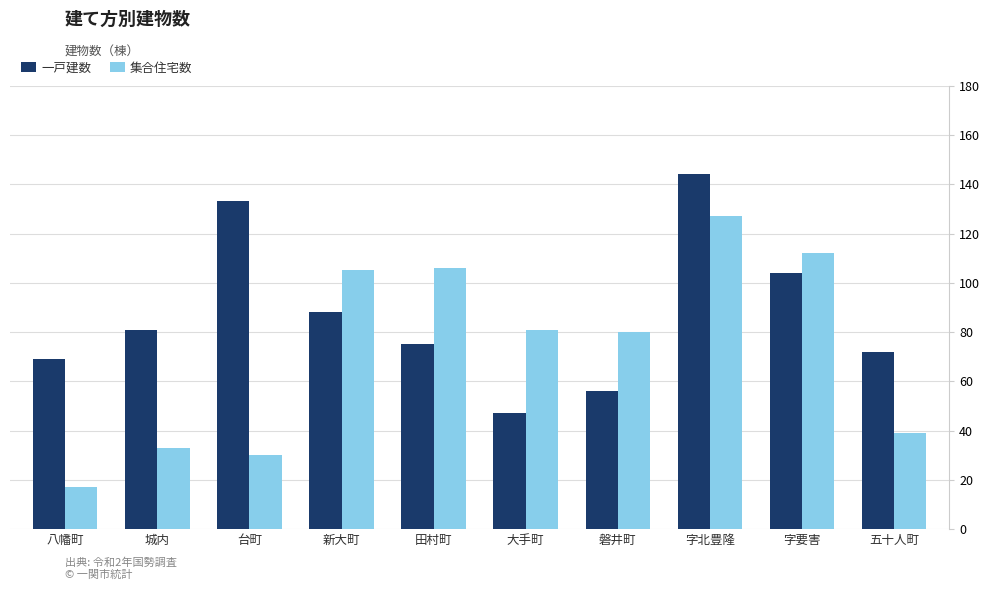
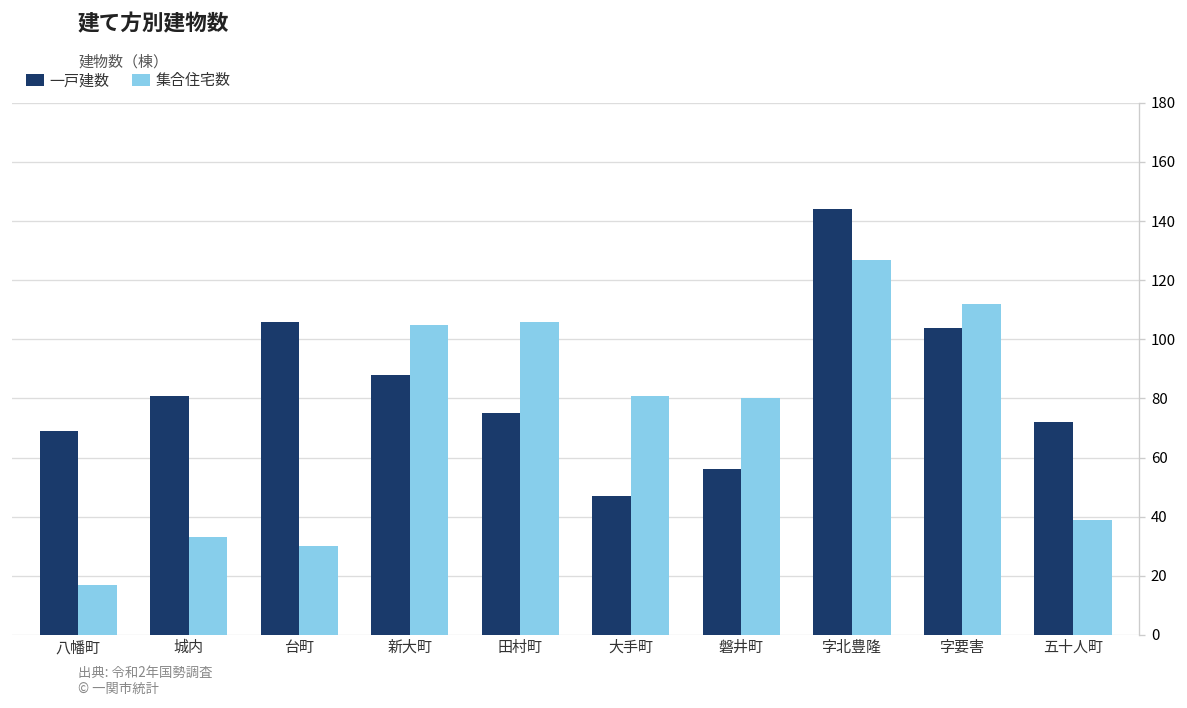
一戸建数, 台町: 133 -> 106
